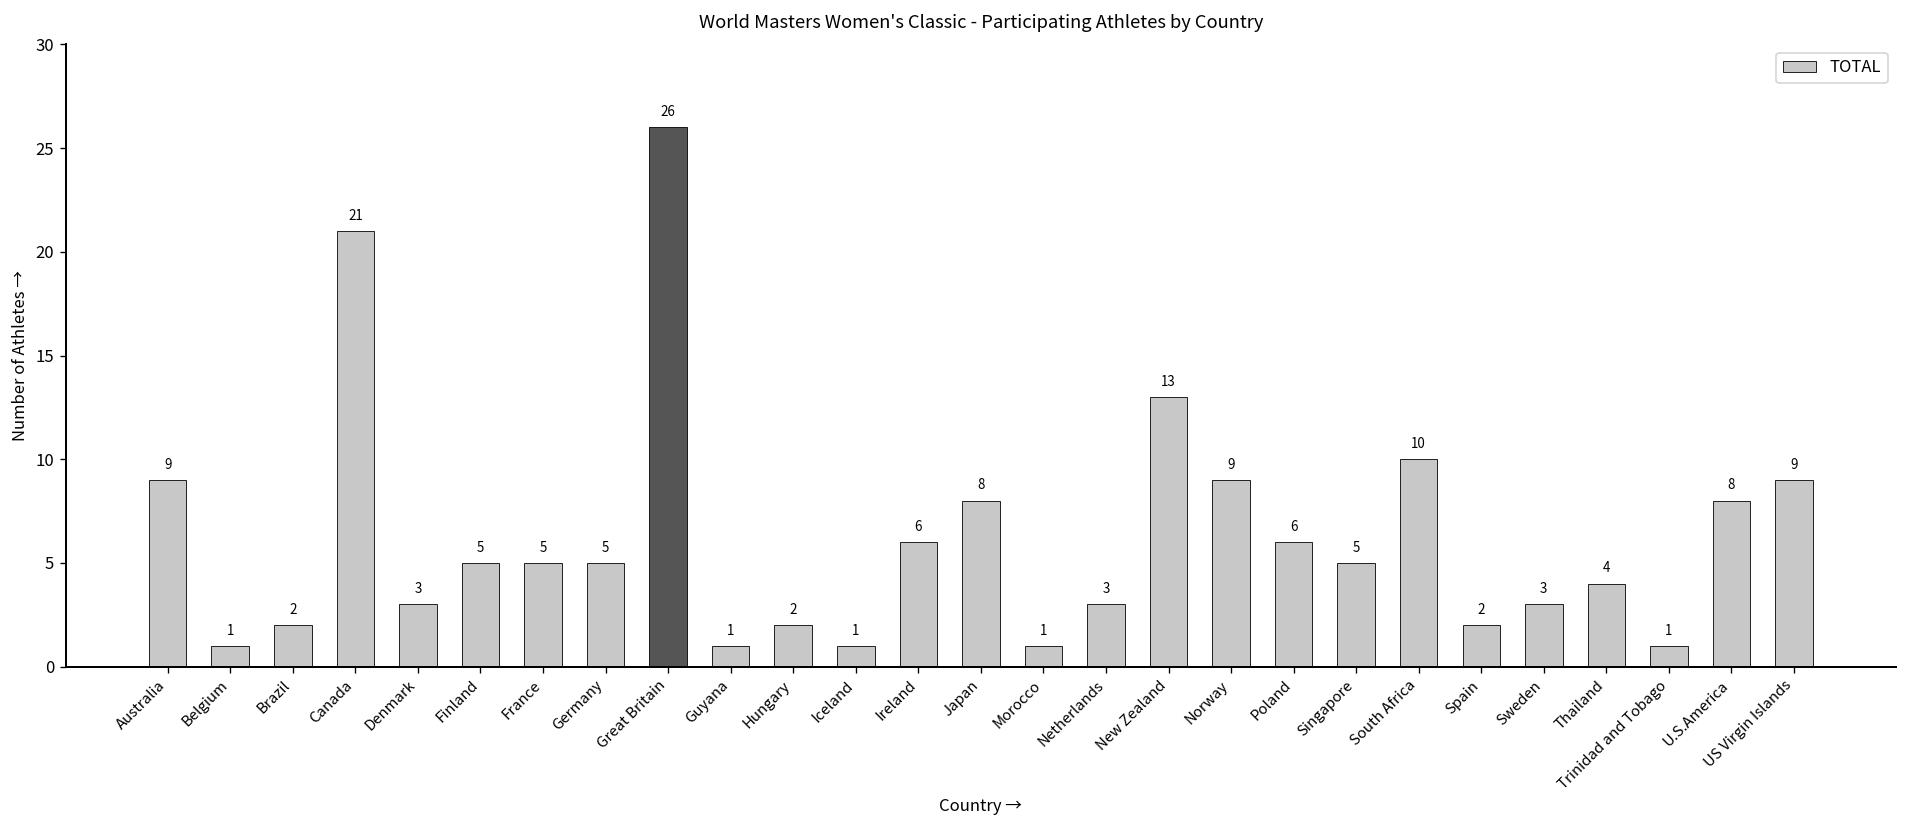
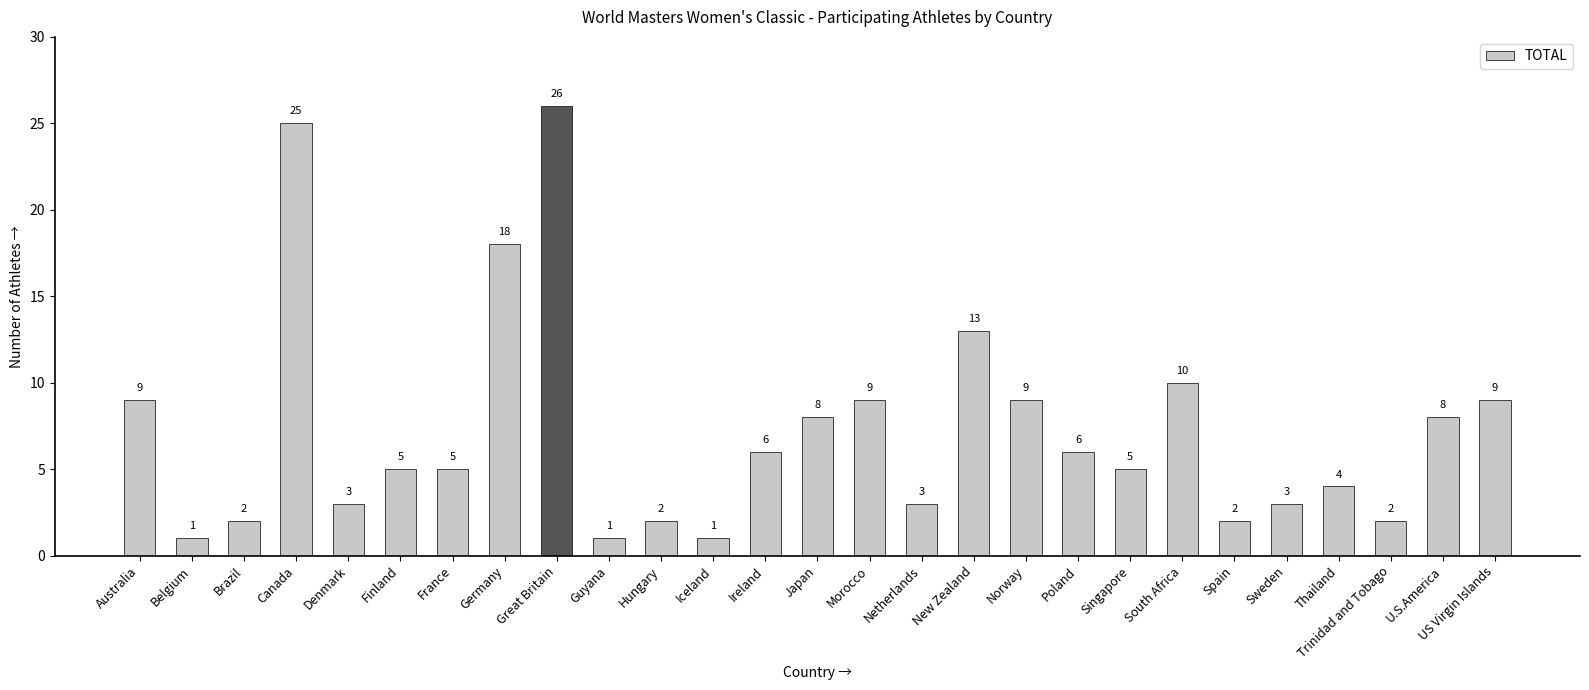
Canada: 21 -> 25
Germany: 5 -> 18
Morocco: 1 -> 9
Trinidad and Tobago: 1 -> 2
